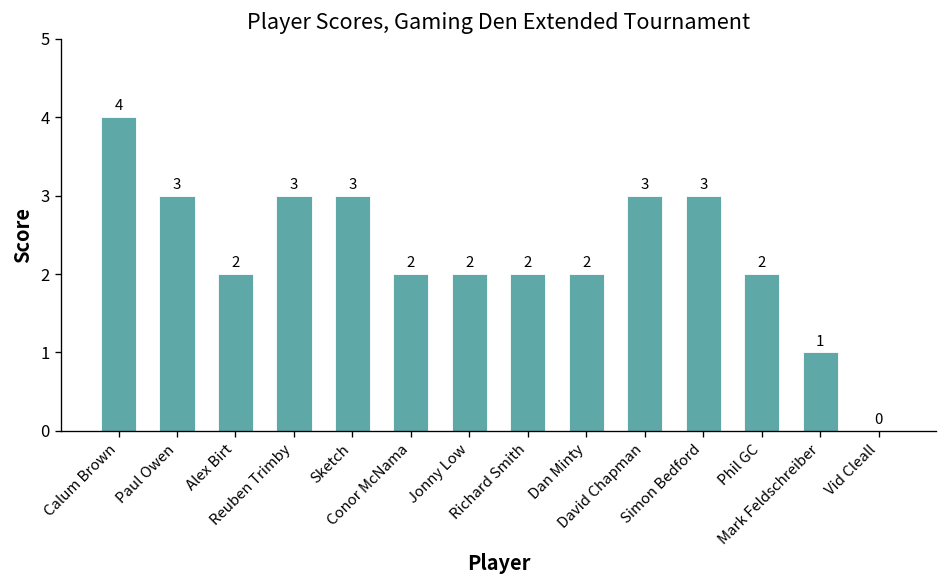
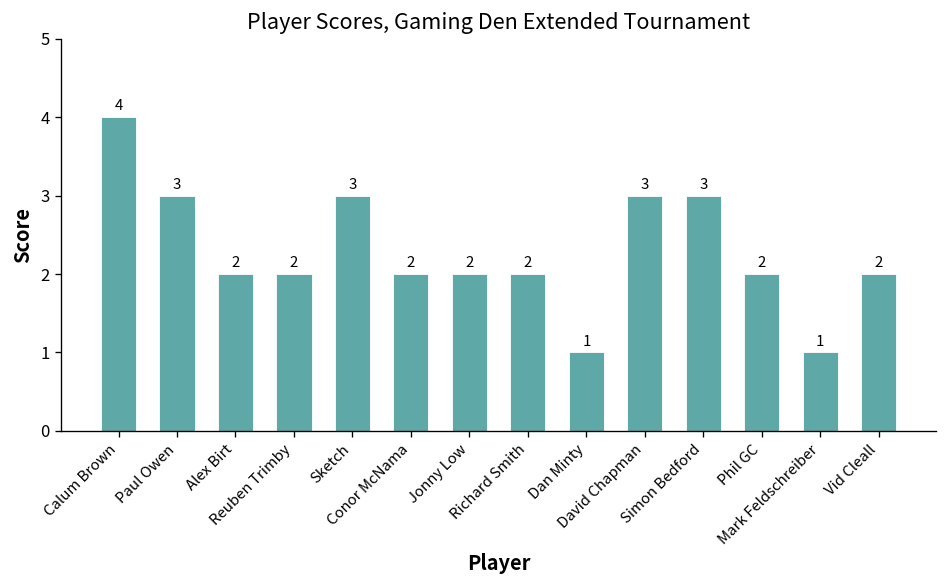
Reuben Trimby: 3 -> 2
Dan Minty: 2 -> 1
Vid Cleall: 0 -> 2
